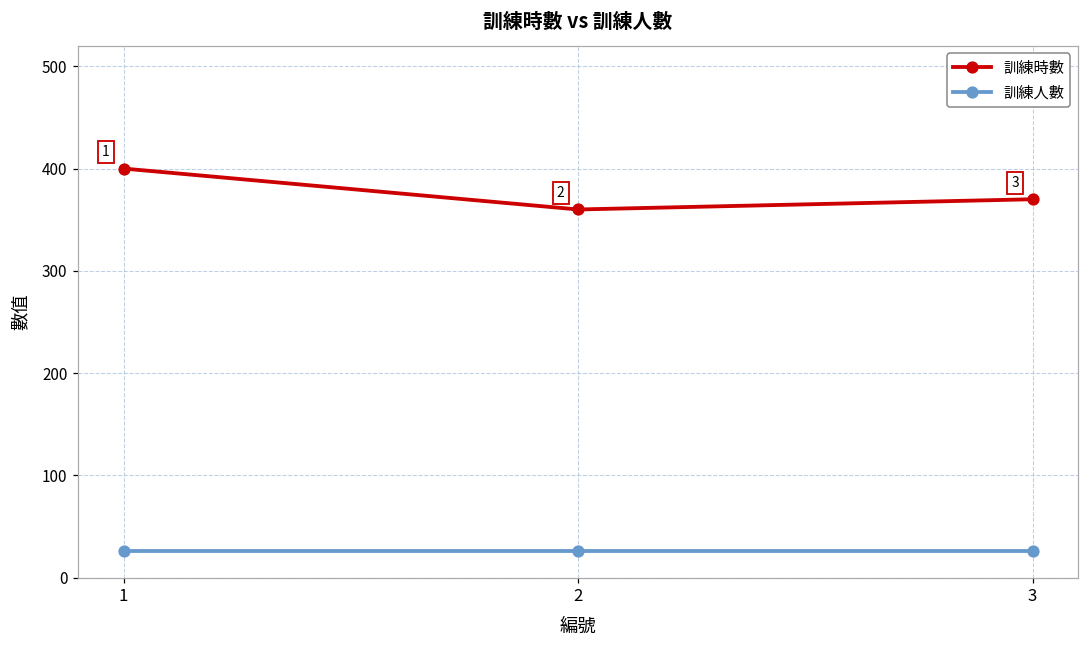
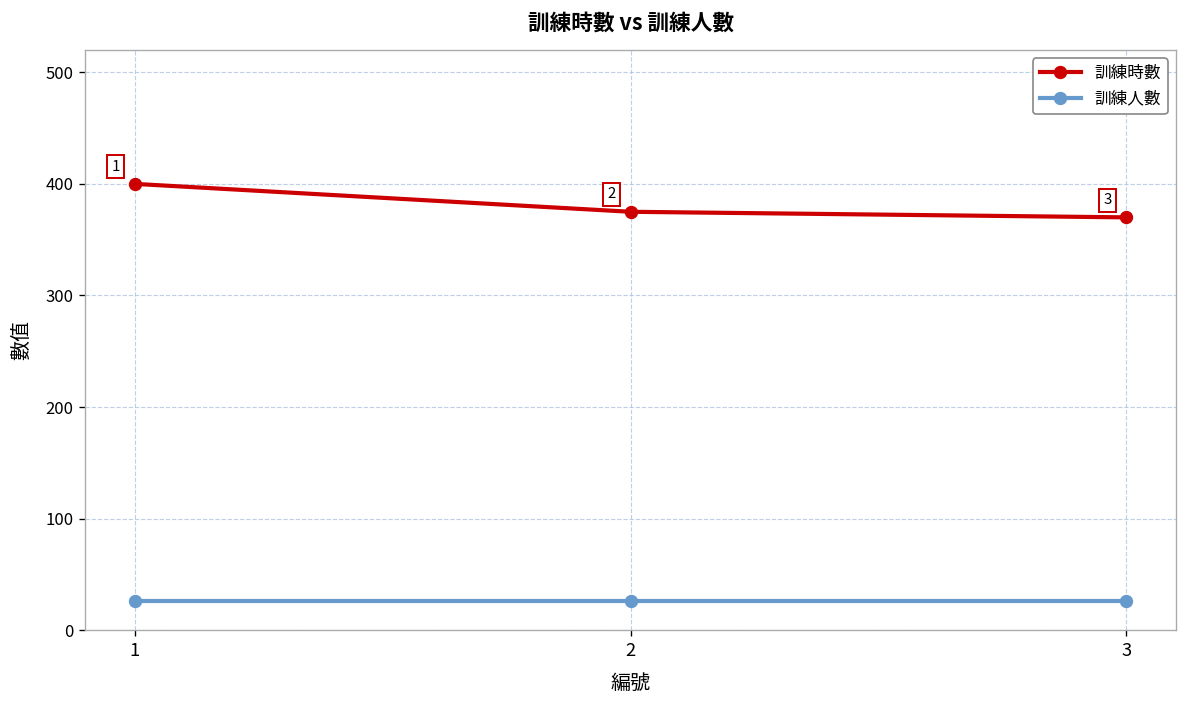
訓練時數, 2: 360 -> 380
